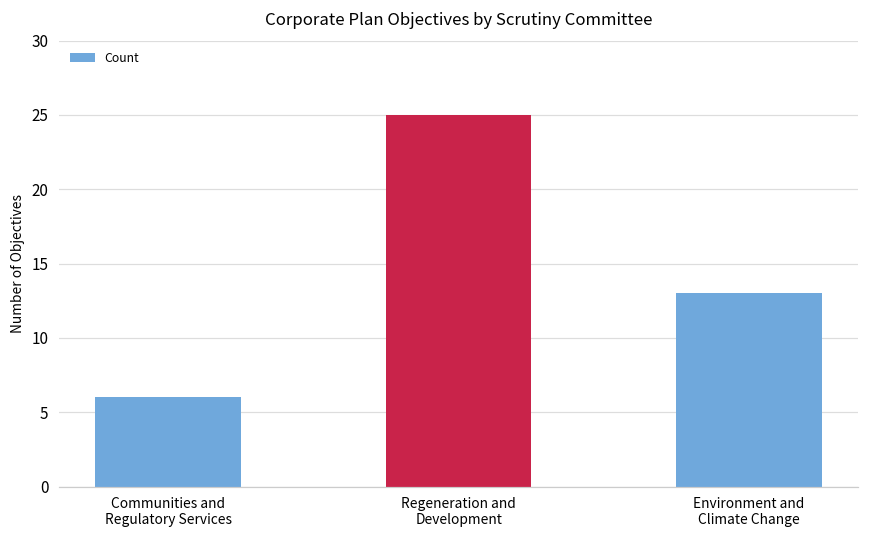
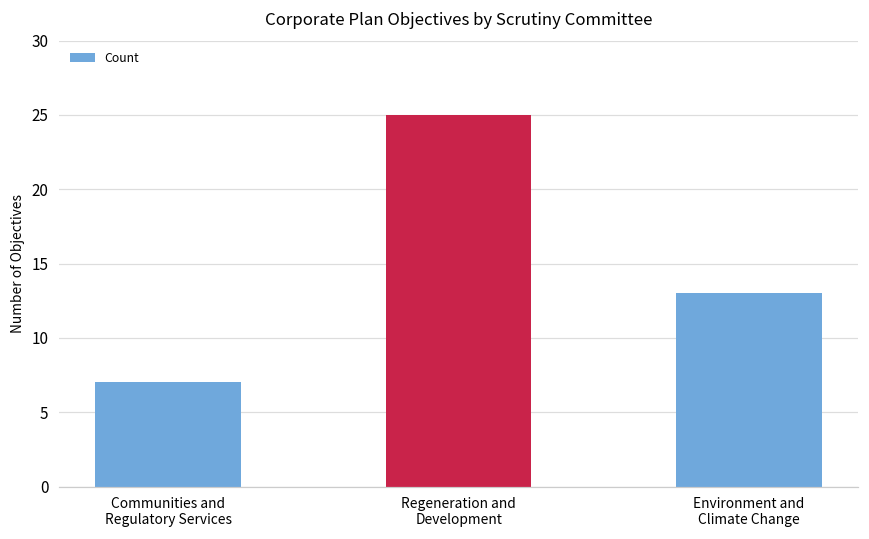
Communities and Regulatory Services: 6 -> 7
